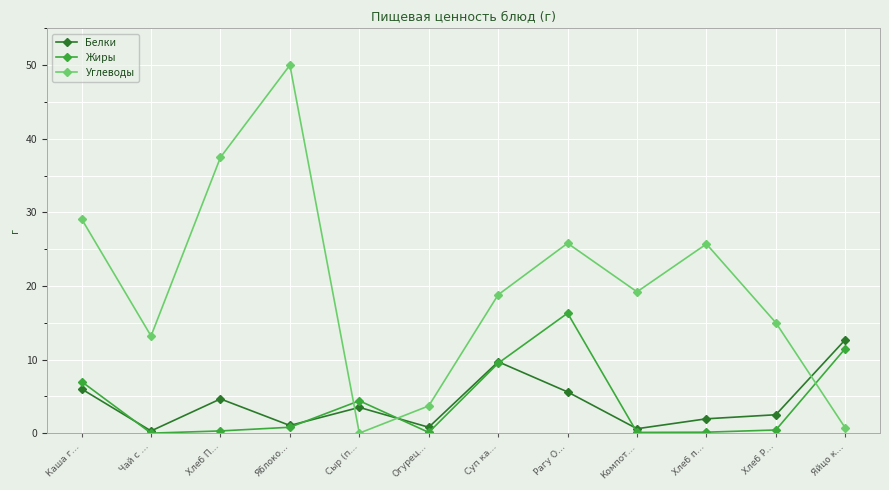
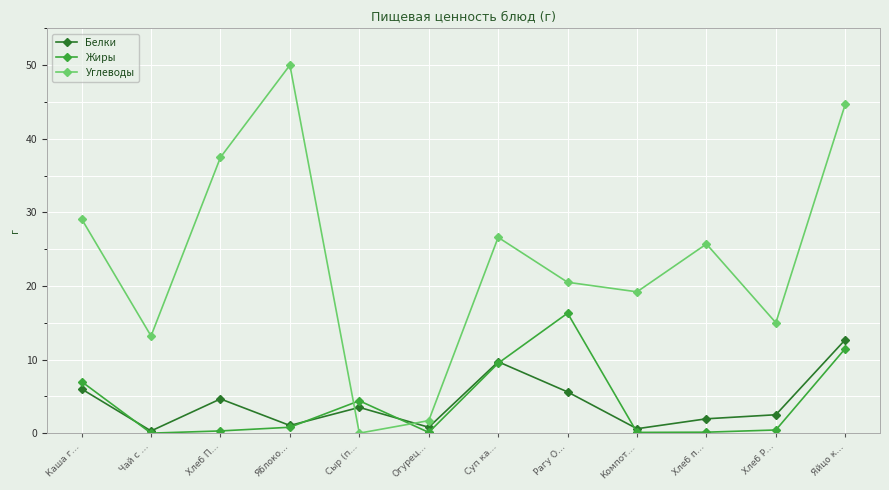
Углеводы, Огурец…: 4 -> 2
Углеводы, Суп ка…: 19 -> 27
Углеводы, Рагу О…: 26 -> 21
Углеводы, Яйцо к…: 1 -> 45
